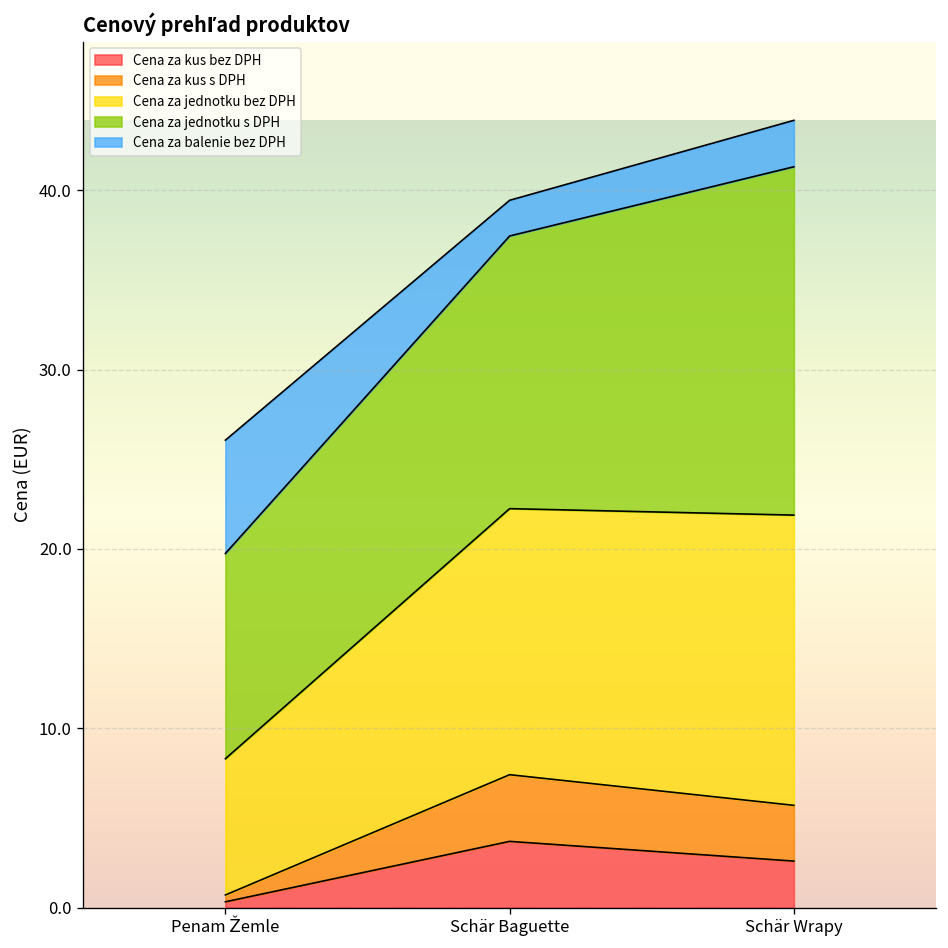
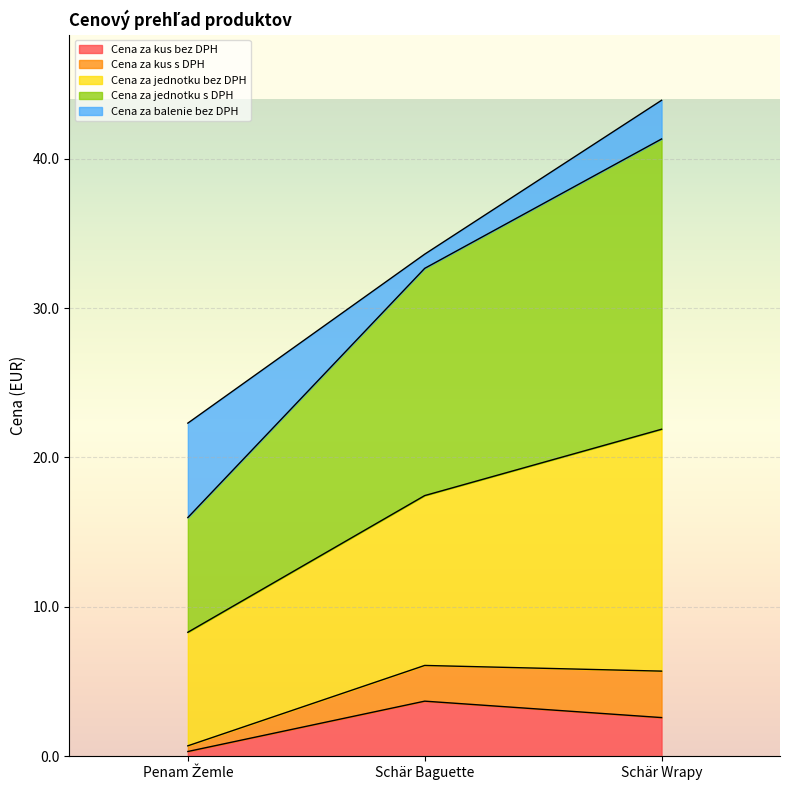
Cena za jednotku s DPH, Penam Žemle: 11.5 -> 7.7
Cena za kus s DPH, Schär Baguette: 3.7 -> 2.4
Cena za jednotku bez DPH, Schär Baguette: 14.8 -> 11.4
Cena za balenie bez DPH, Schär Baguette: 2.0 -> 1.0
